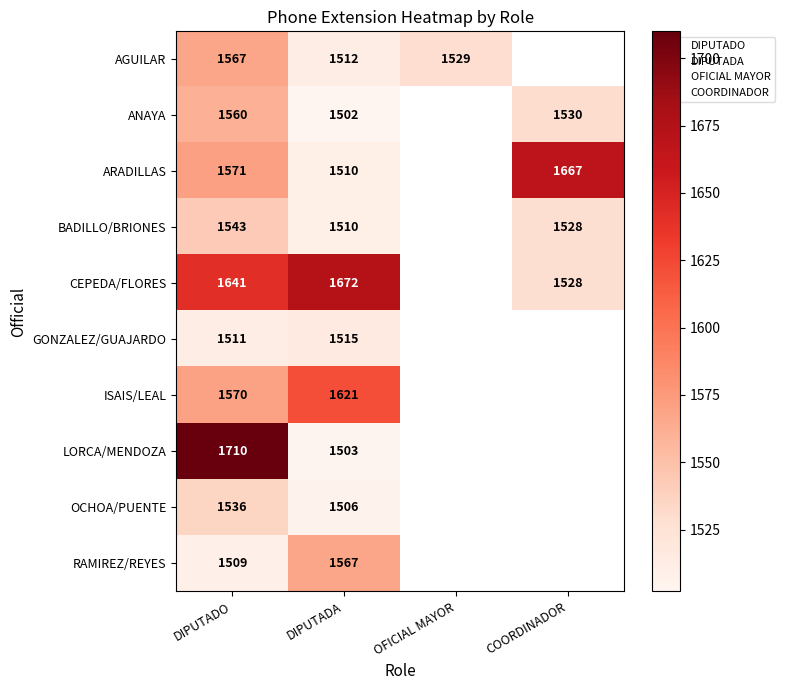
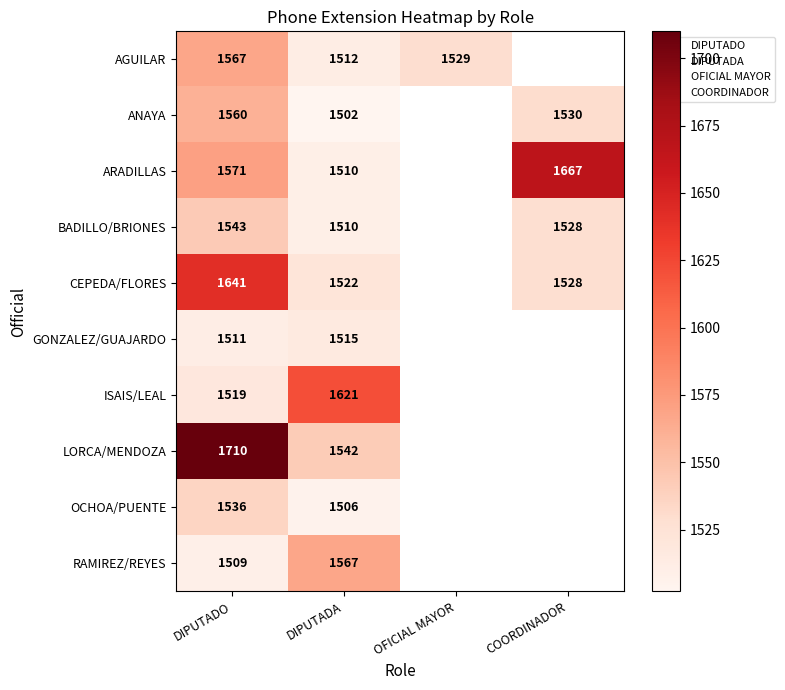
CEPEDA/FLORES, DIPUTADA: 1672 -> 1522
ISAIS/LEAL, DIPUTADO: 1570 -> 1519
LORCA/MENDOZA, DIPUTADA: 1503 -> 1542
